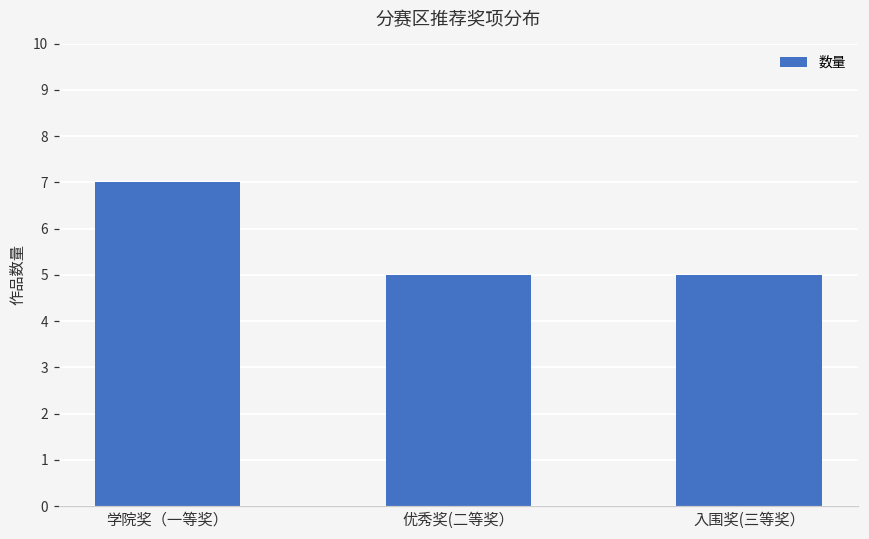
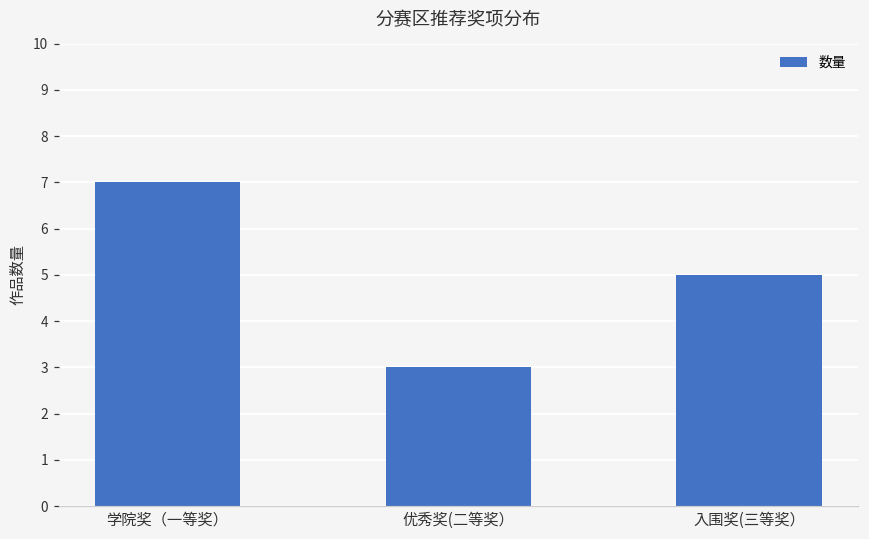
优秀奖(二等奖）: 5 -> 3
